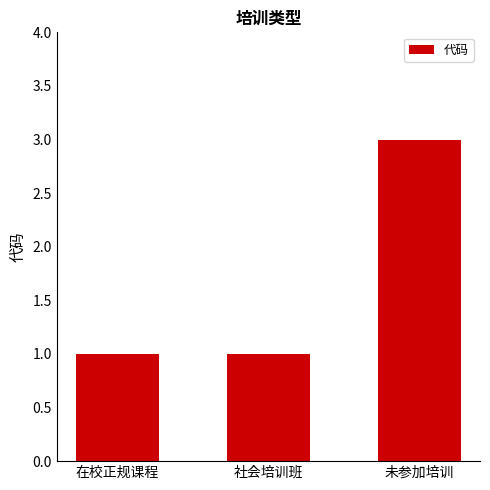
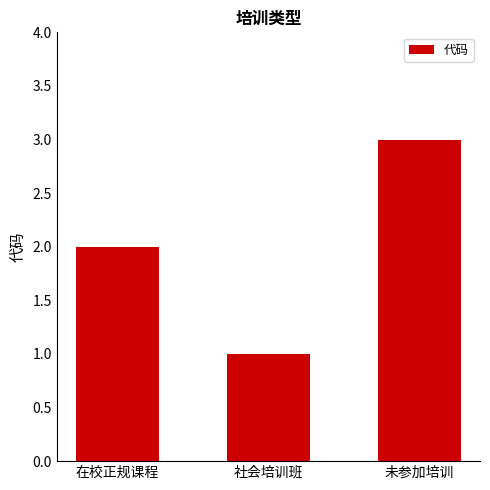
在校正规课程: 1 -> 2
